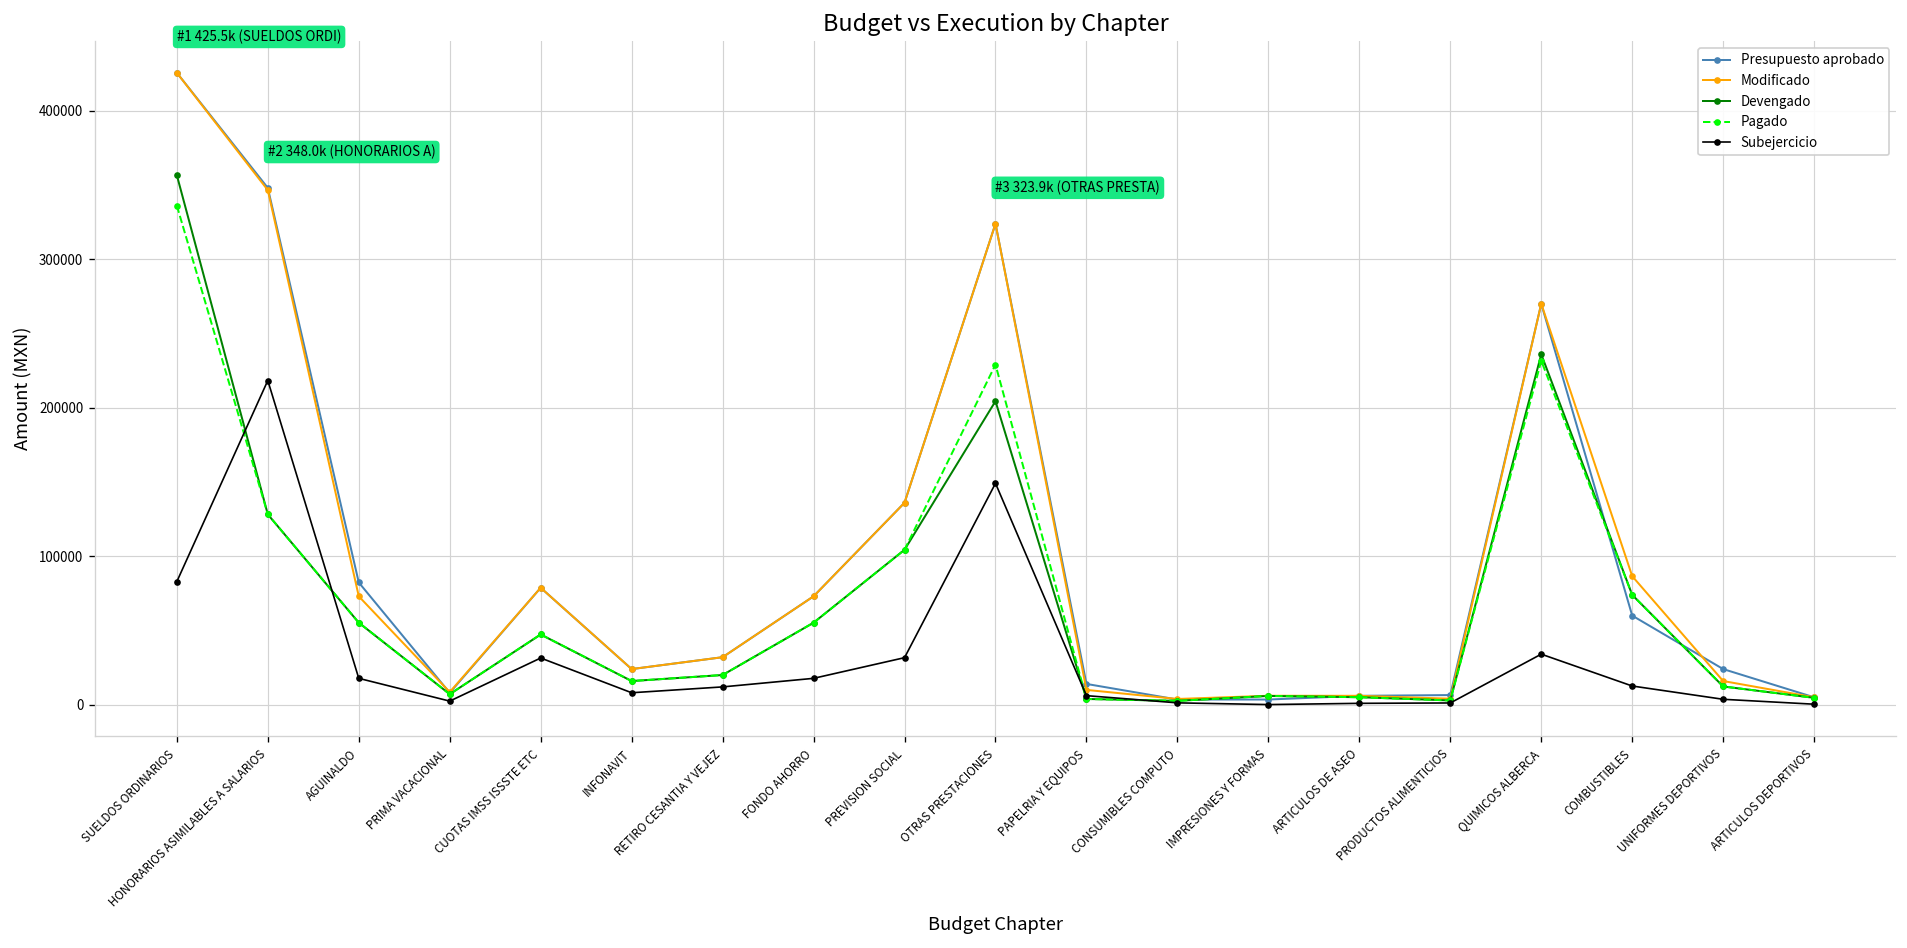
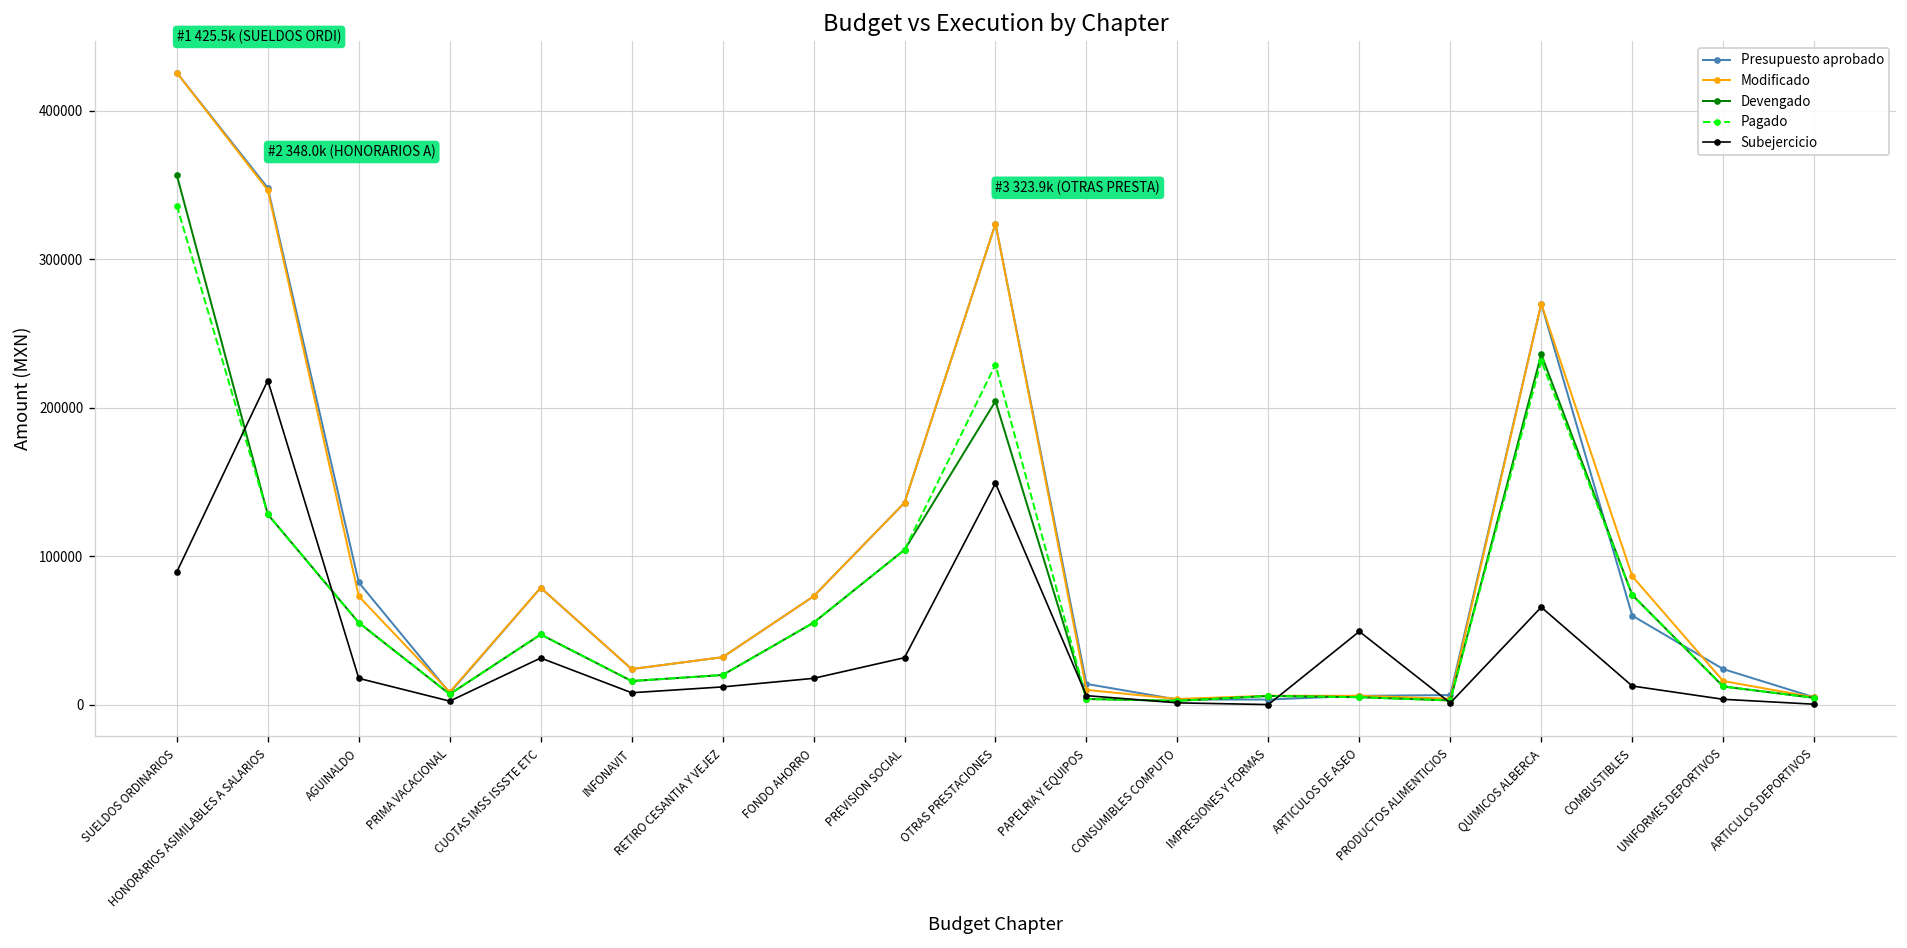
Subejercicio, SUELDOS ORDINARIOS: 83000 -> 89000
Subejercicio, ARTICULOS DE ASEO: 1000 -> 49000
Subejercicio, QUIMICOS ALBERCA: 34000 -> 66000
